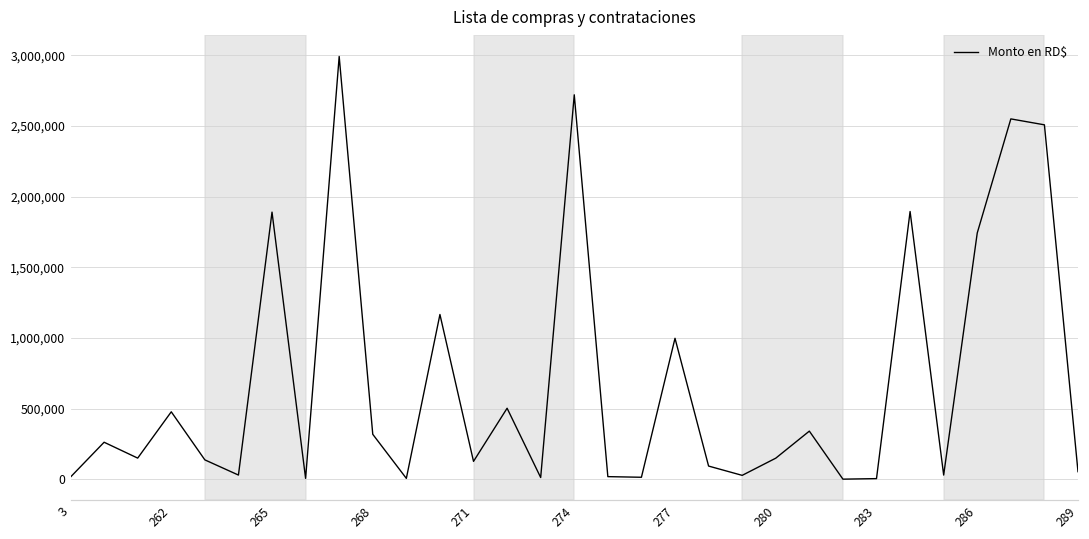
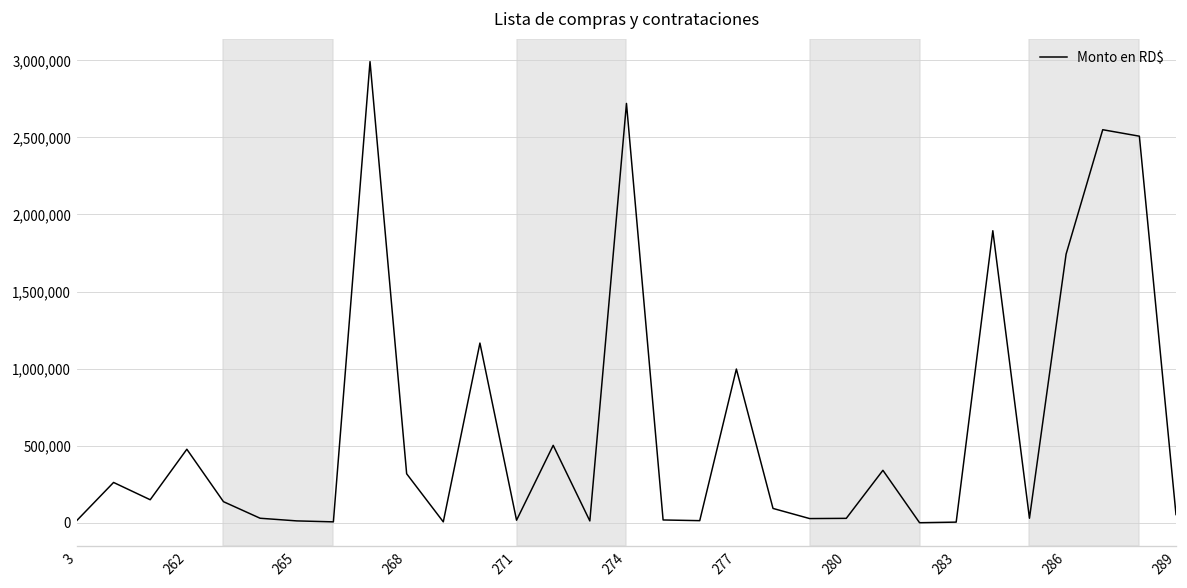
265: 1,890,000 -> 10,000
271: 130,000 -> 20,000
280: 150,000 -> 30,000
